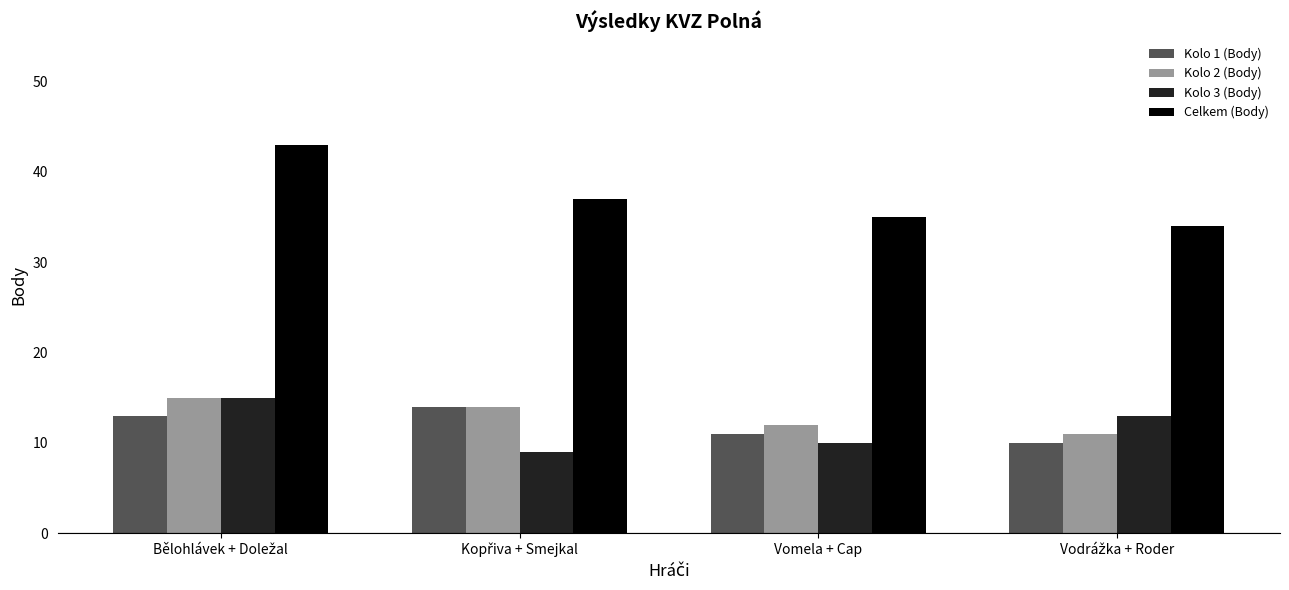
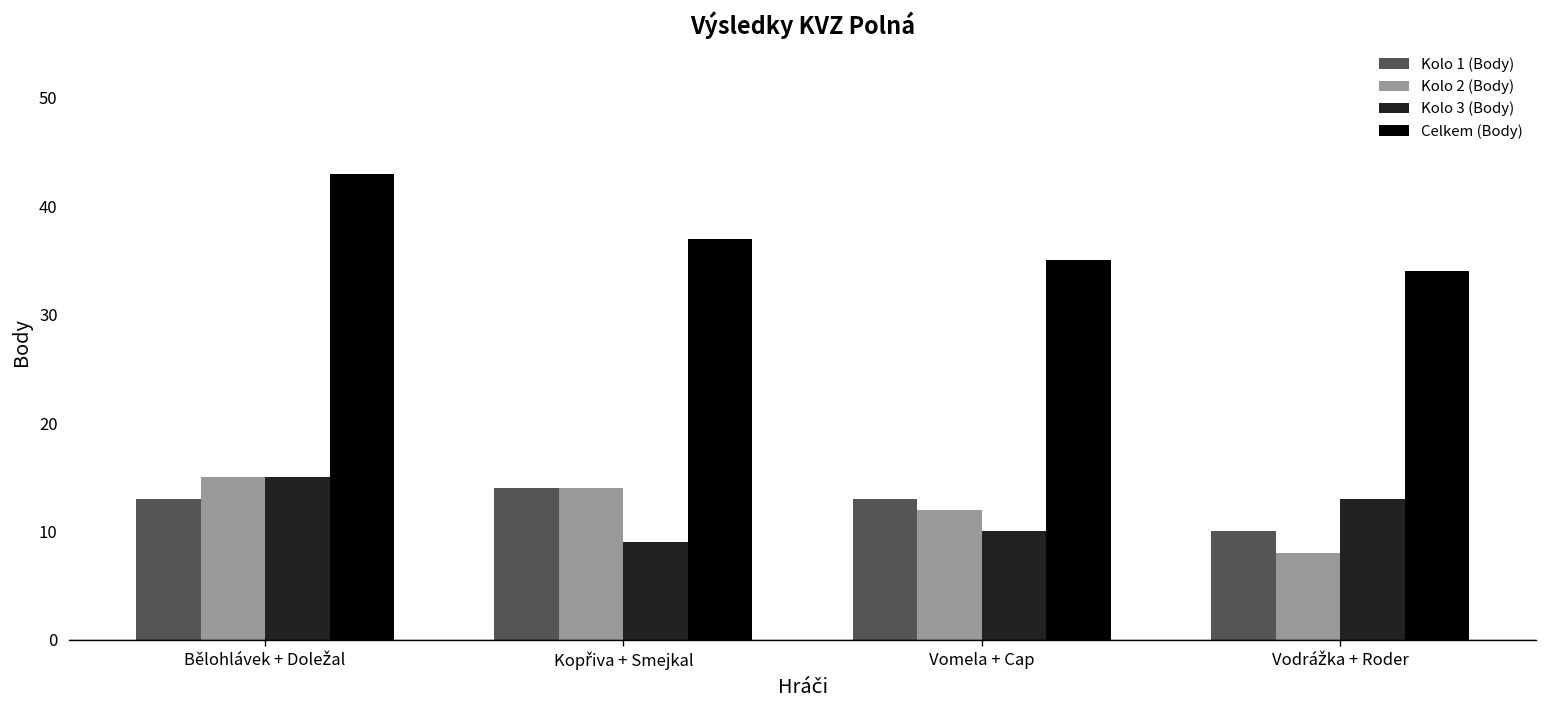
Kolo 1 (Body), Vomela + Cap: 11 -> 13
Kolo 2 (Body), Vodrážka + Roder: 11 -> 8
